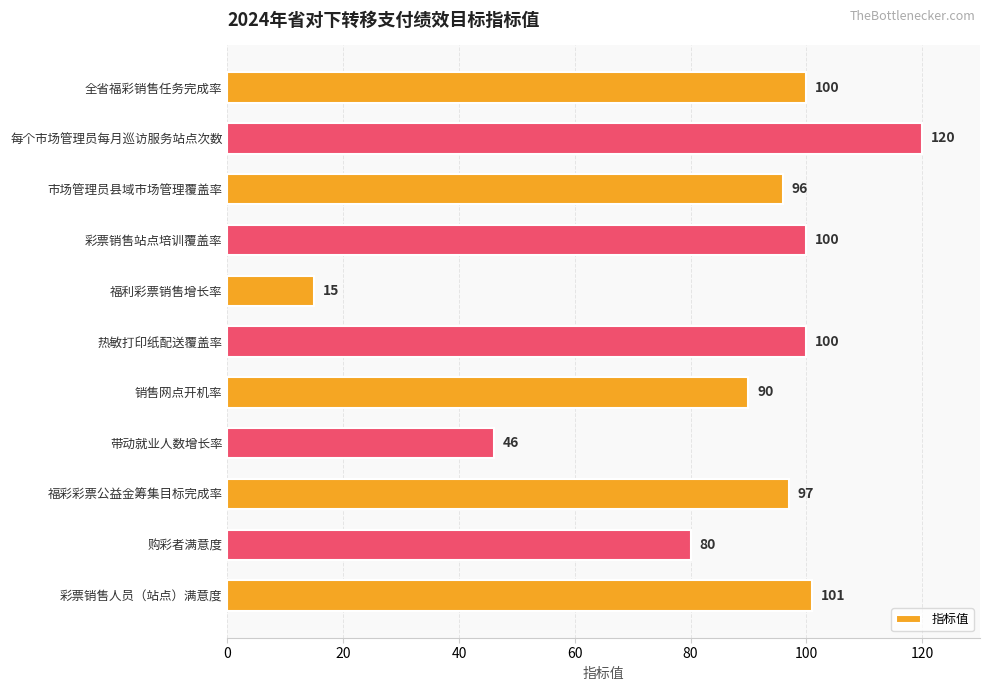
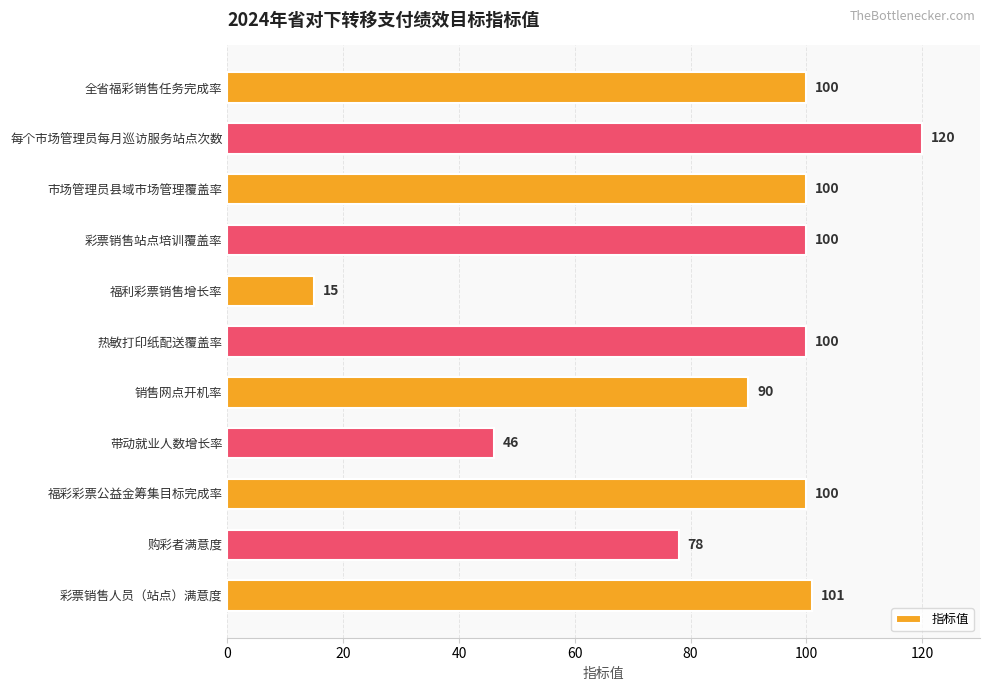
市场管理员县域市场管理覆盖率: 96 -> 100
福彩彩票公益金筹集目标完成率: 97 -> 100
购彩者满意度: 80 -> 78
